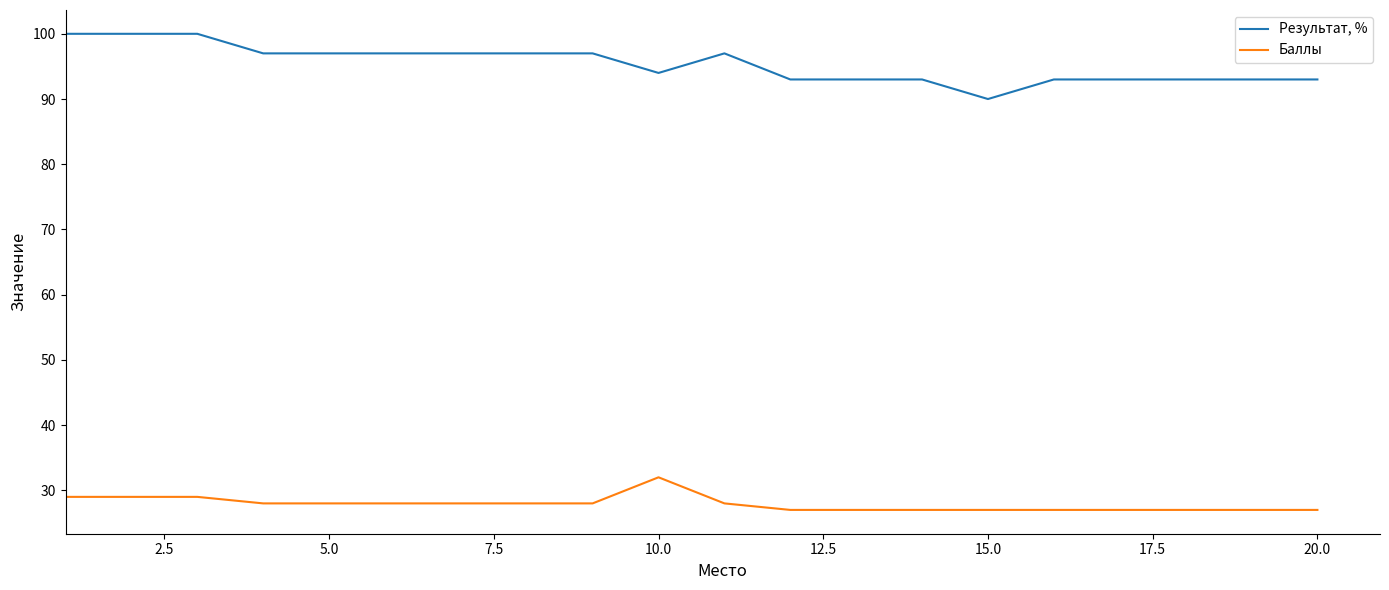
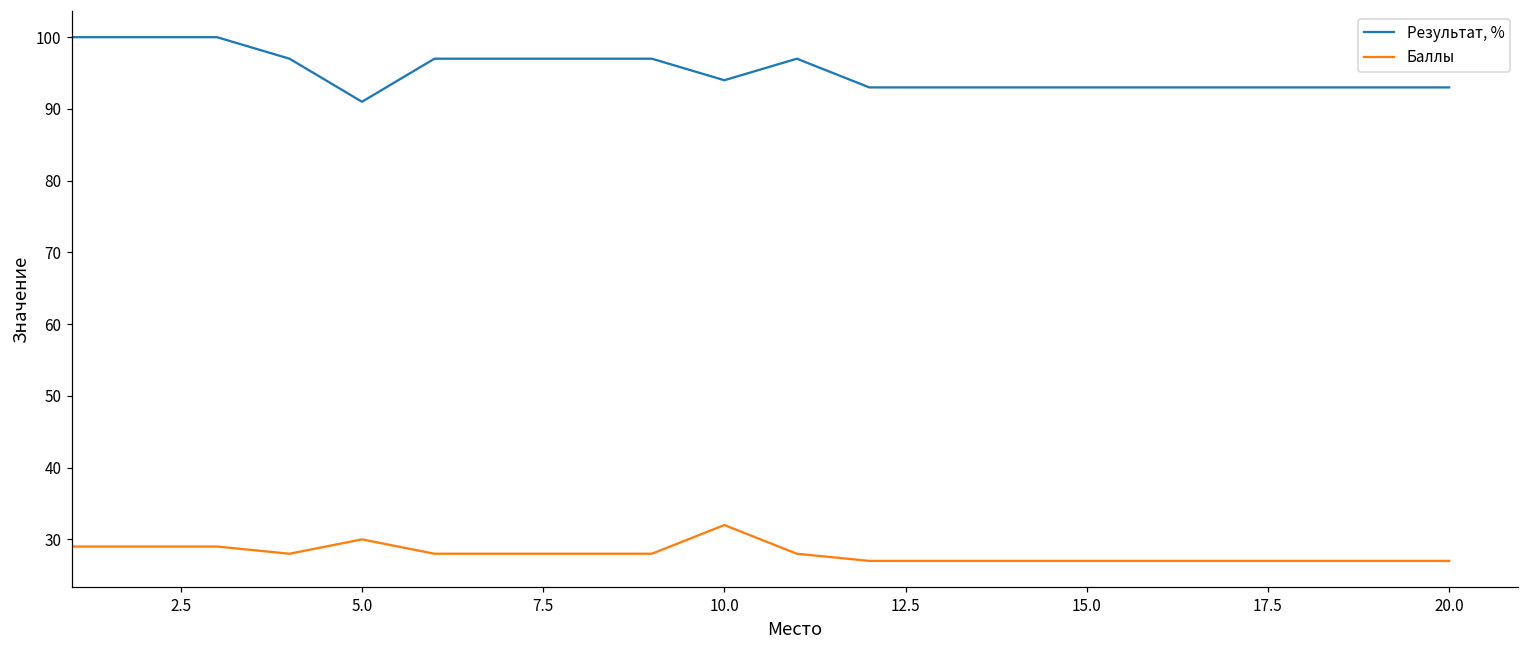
Результат, %, 5.0: 97 -> 91
Баллы, 5.0: 28 -> 30
Результат, %, 15.0: 90 -> 93
